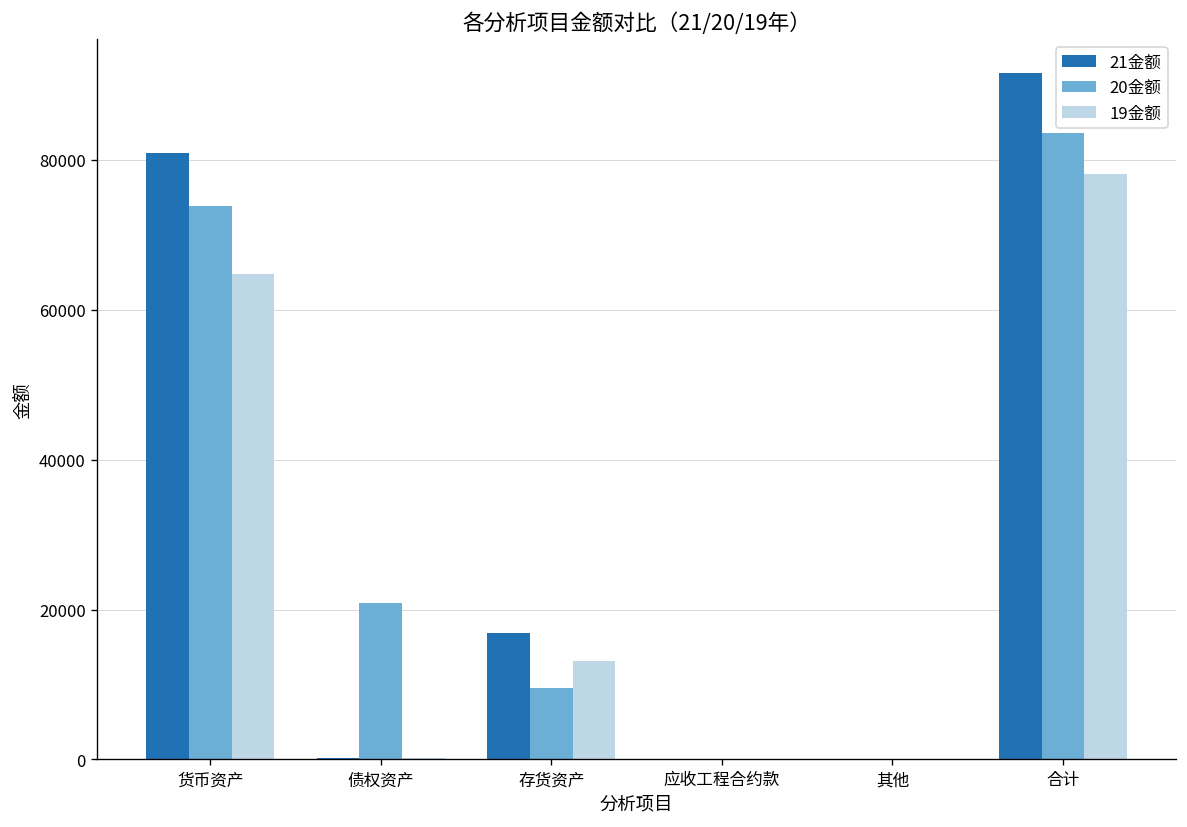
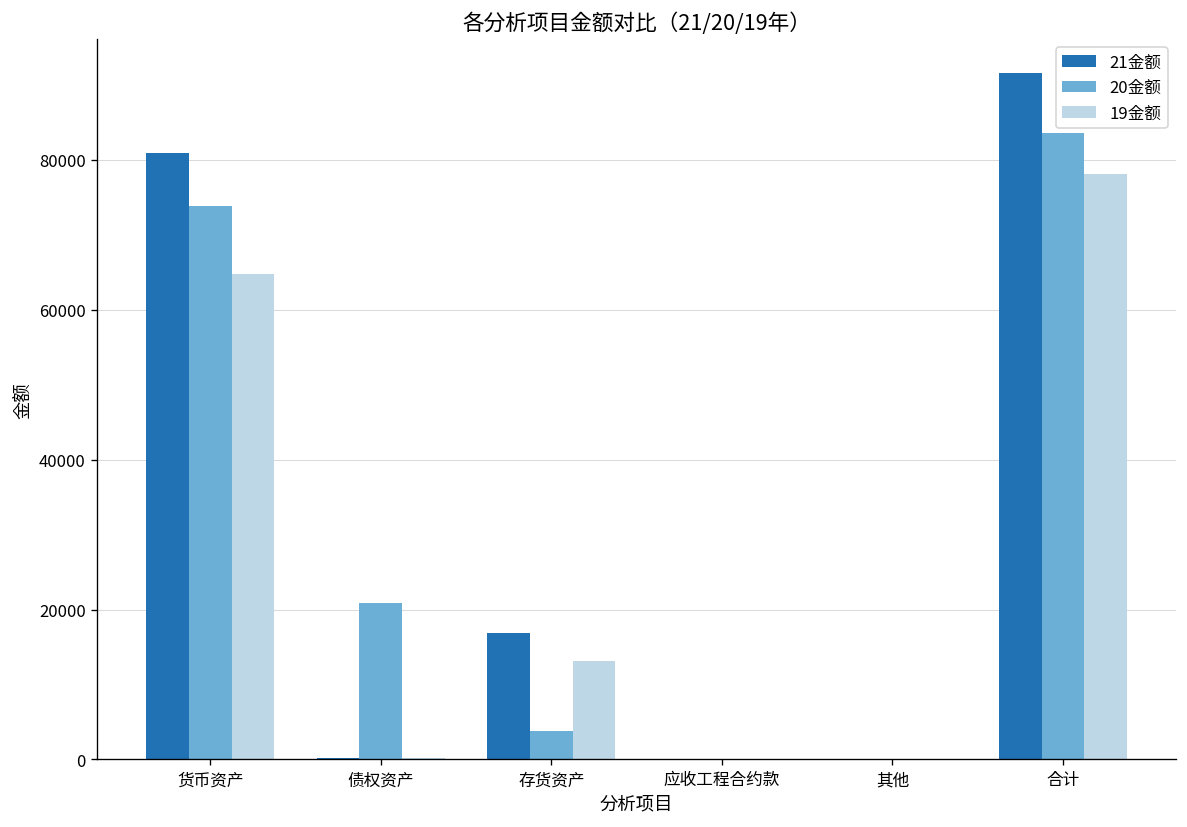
20金额, 存货资产: 9000 -> 4000
